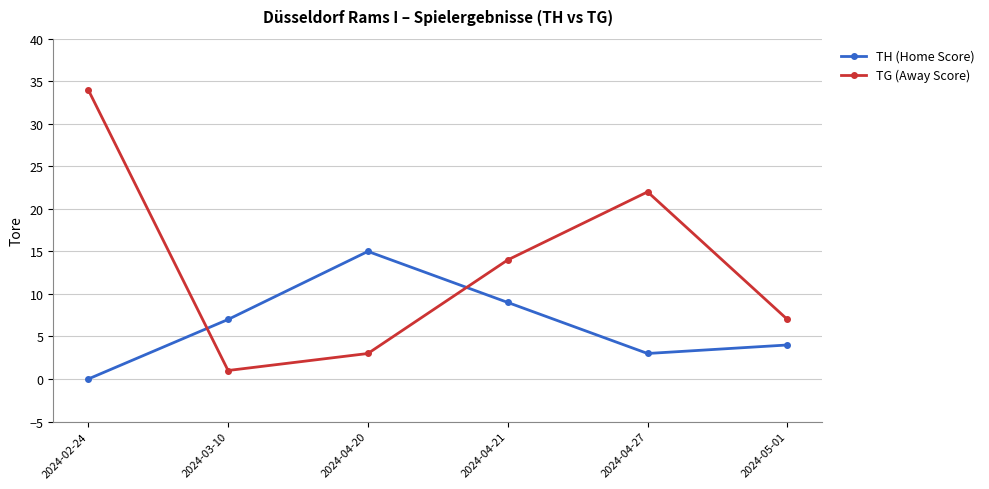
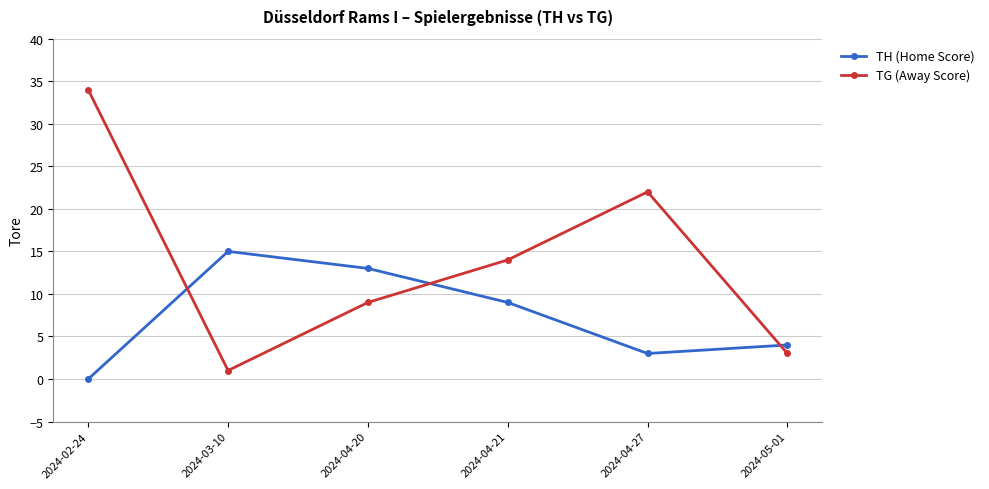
TH (Home Score), 2024-03-10: 7 -> 15
TH (Home Score), 2024-04-20: 15 -> 13
TG (Away Score), 2024-04-20: 3 -> 9
TG (Away Score), 2024-05-01: 7 -> 3
